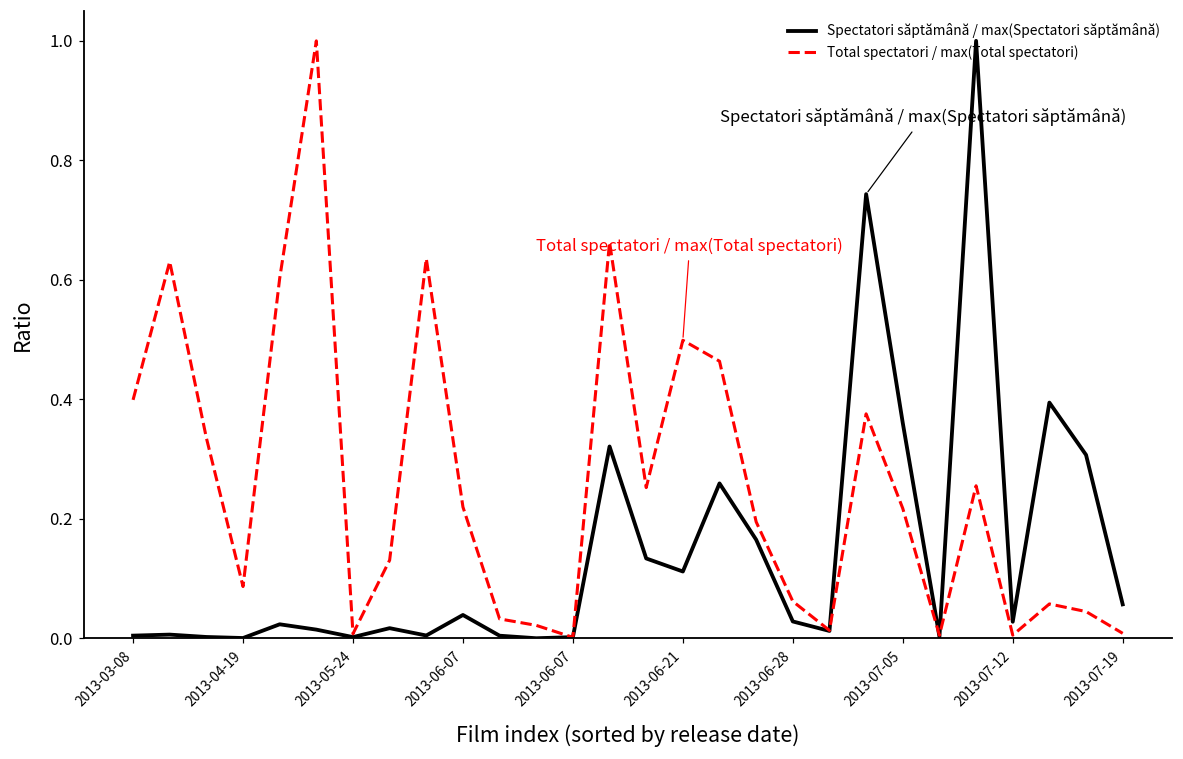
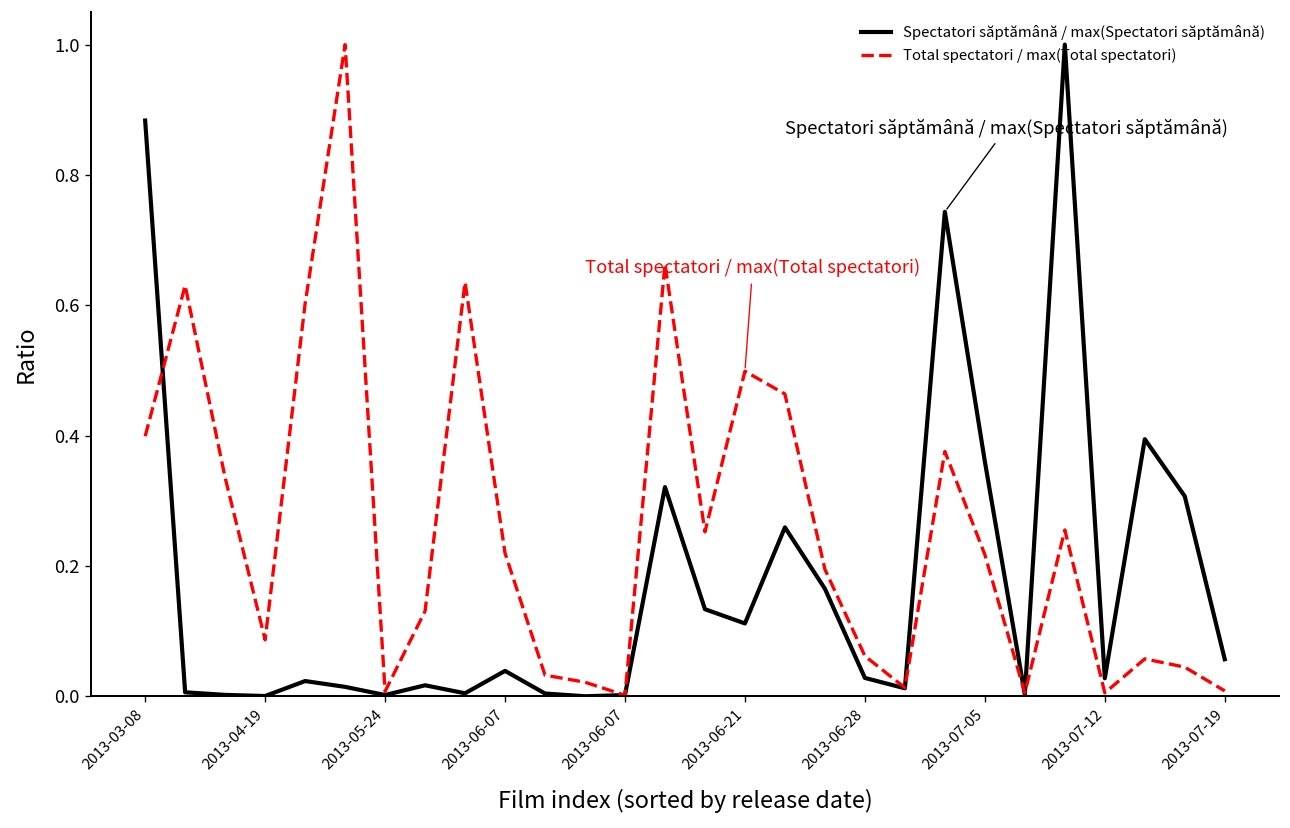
Spectatori săptămână / max(Spectatori săptămână), 2013-03-08: 0.00 -> 0.88
